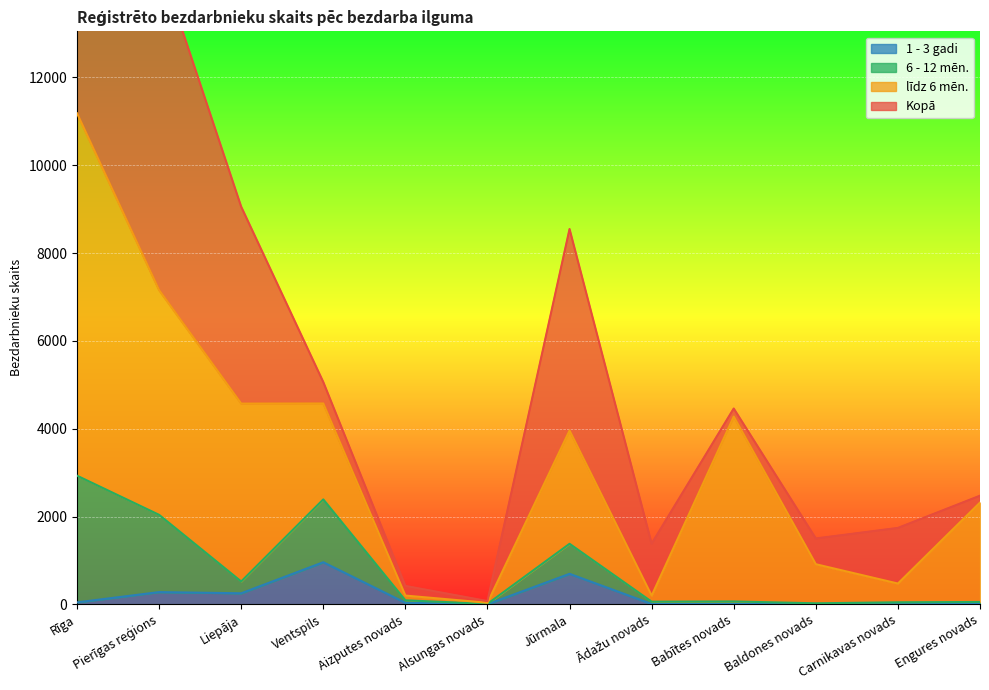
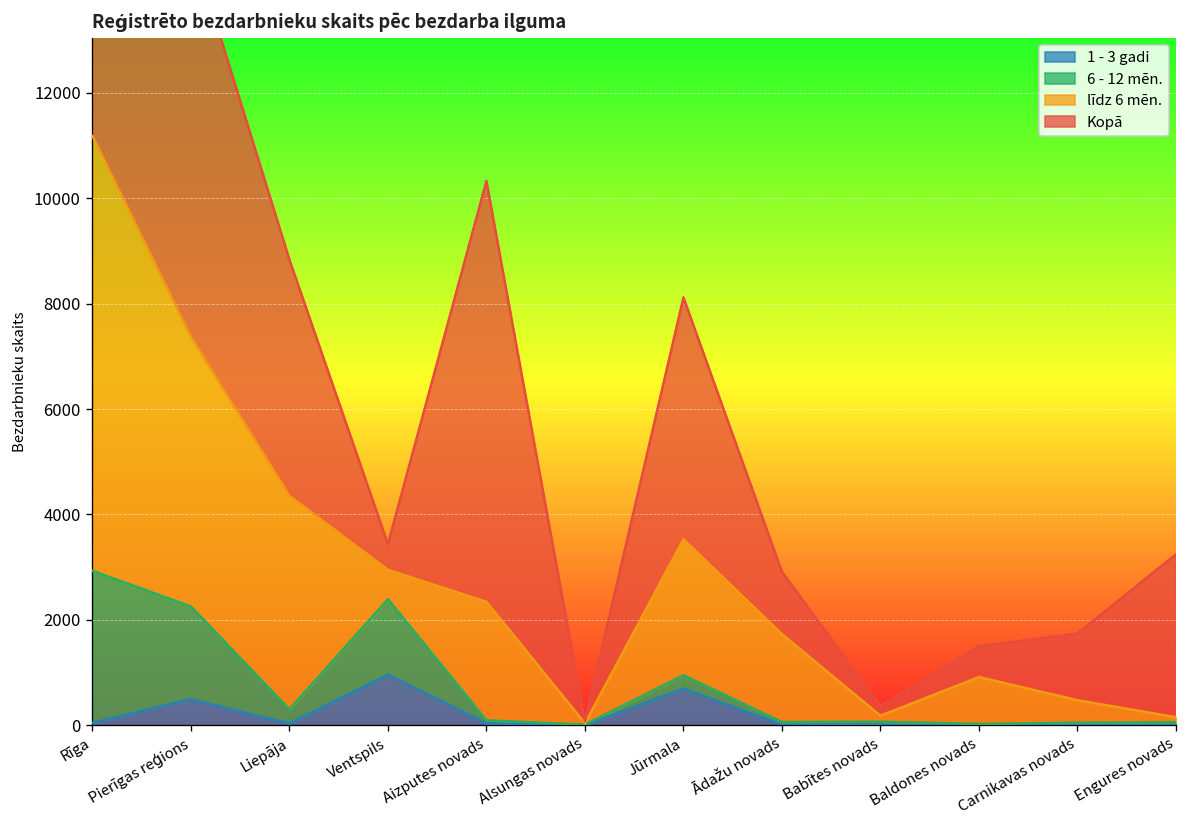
1 - 3 gadi, Pierīgas reģions: 300 -> 500
1 - 3 gadi, Liepāja: 300 -> 0
līdz 6 mēn., Ventspils: 2200 -> 600
līdz 6 mēn., Aizputes novads: 100 -> 2200
Kopā, Aizputes novads: 200 -> 8000
6 - 12 mēn., Jūrmala: 700 -> 300
līdz 6 mēn., Ādažu novads: 100 -> 1700
līdz 6 mēn., Babītes novads: 4200 -> 100
līdz 6 mēn., Engures novads: 2300 -> 100
Kopā, Engures novads: 200 -> 3100
